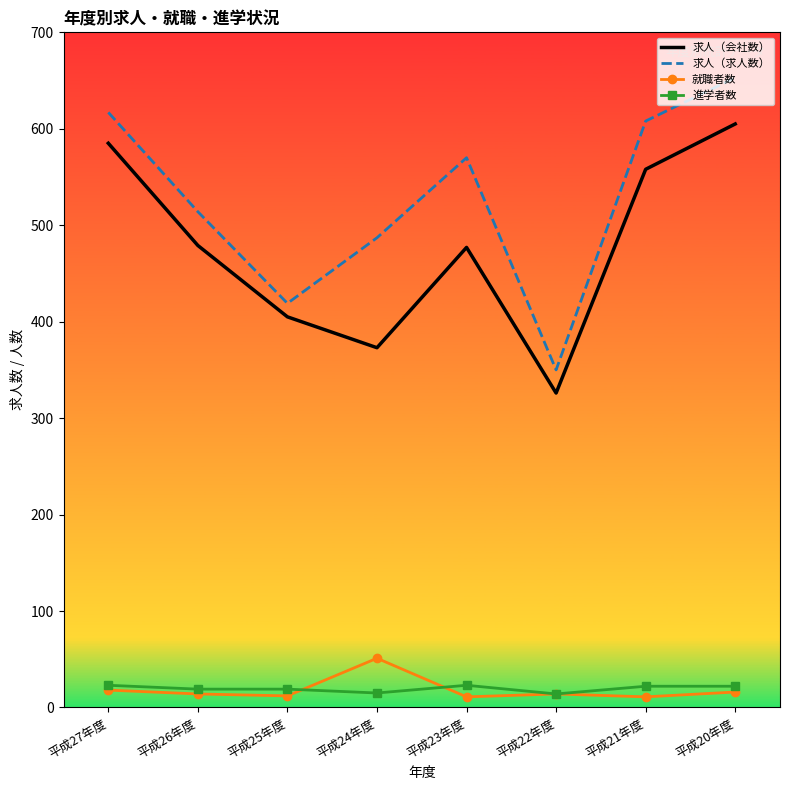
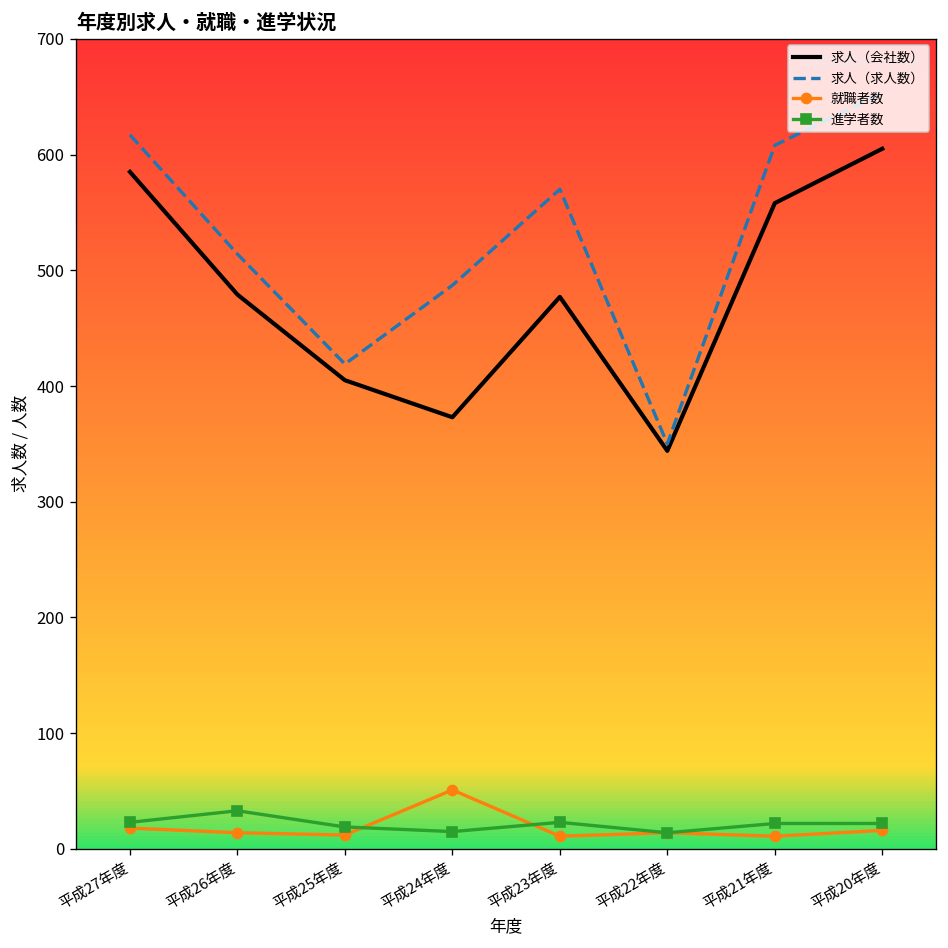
進学者数, 平成26年度: 20 -> 30
求人（会社数）, 平成22年度: 330 -> 340
